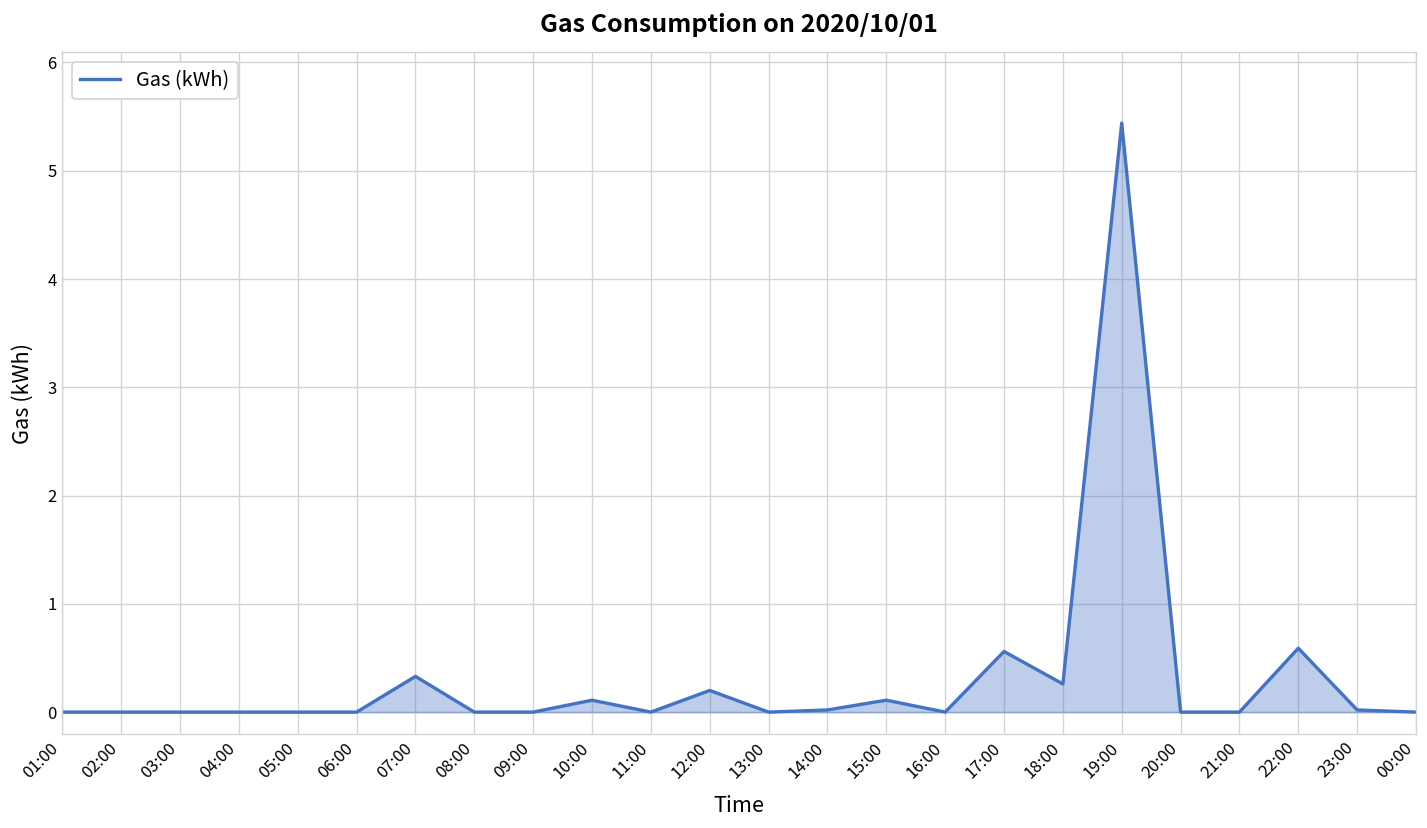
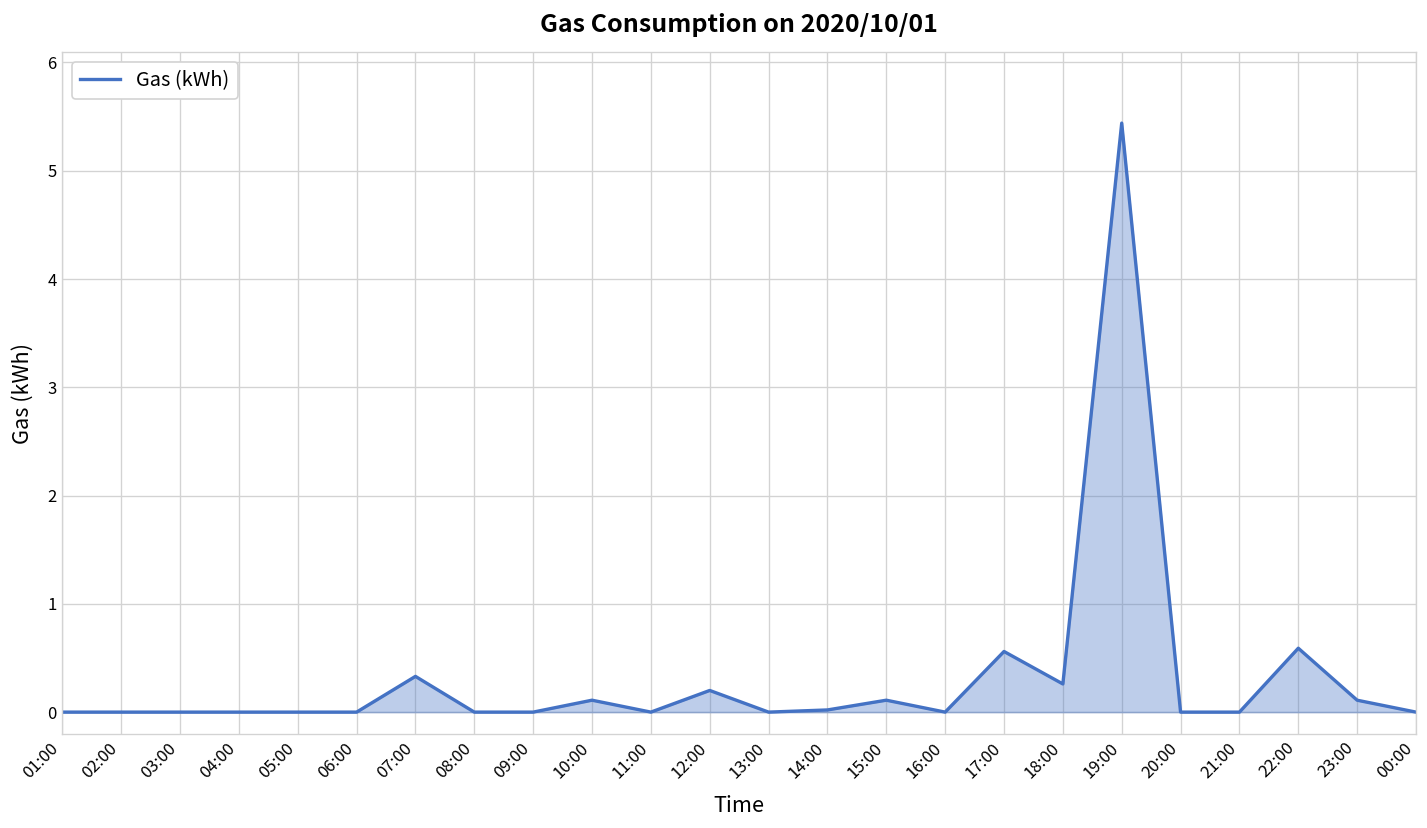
23:00: 0.0 -> 0.1
